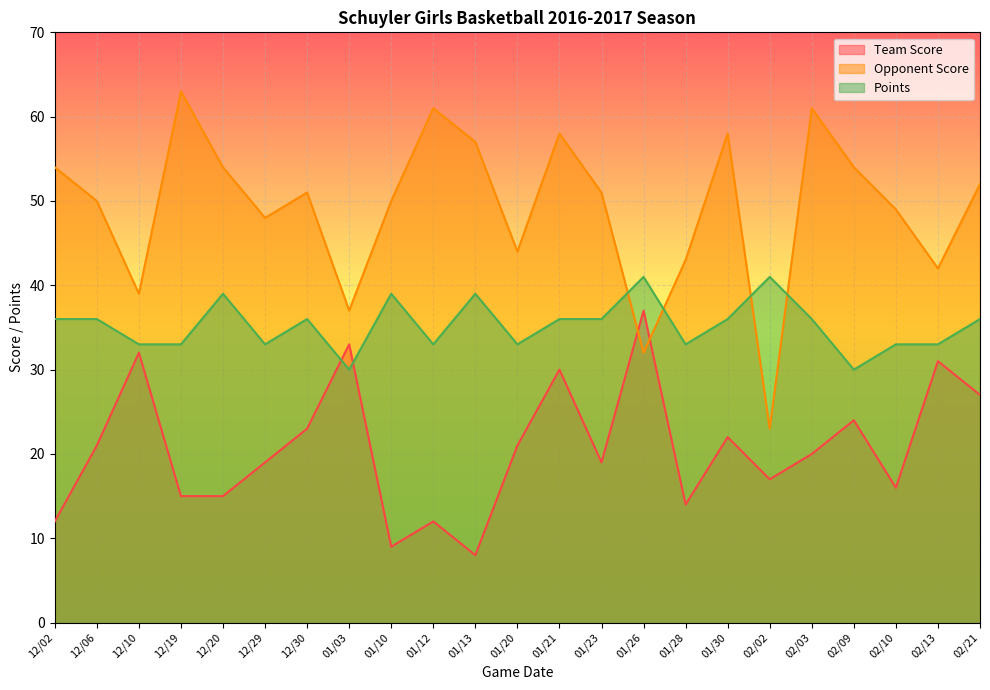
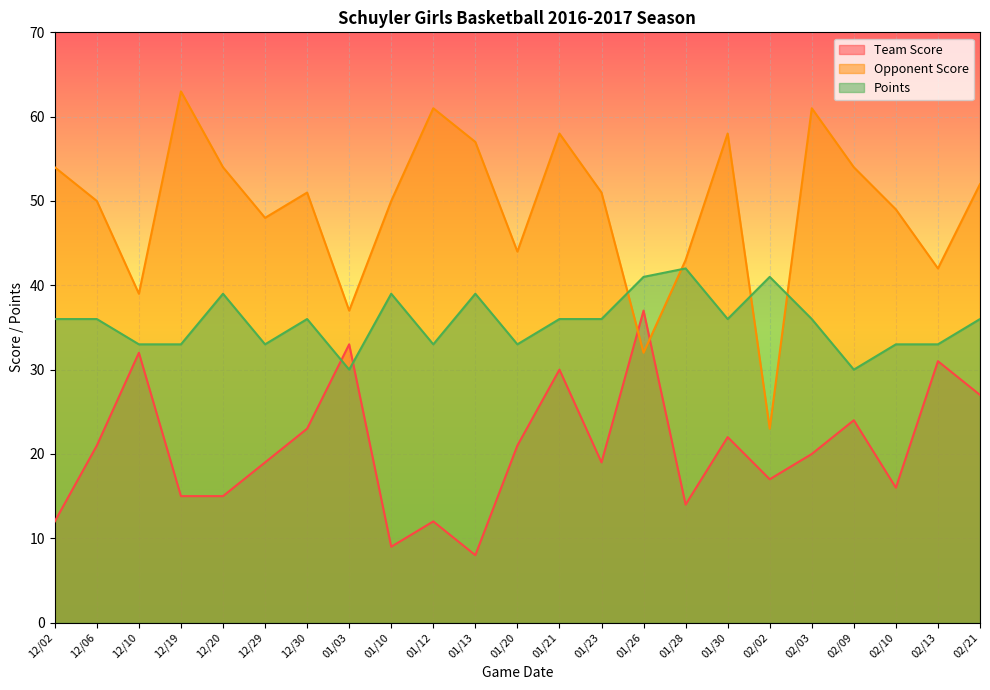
Points, 01/28: 33 -> 42
